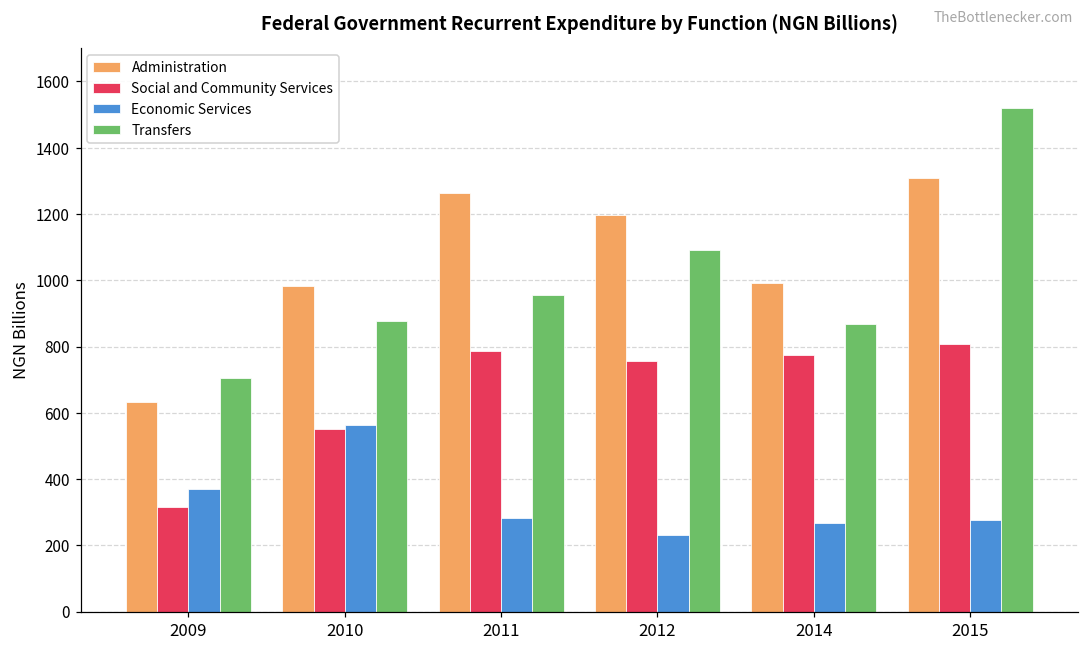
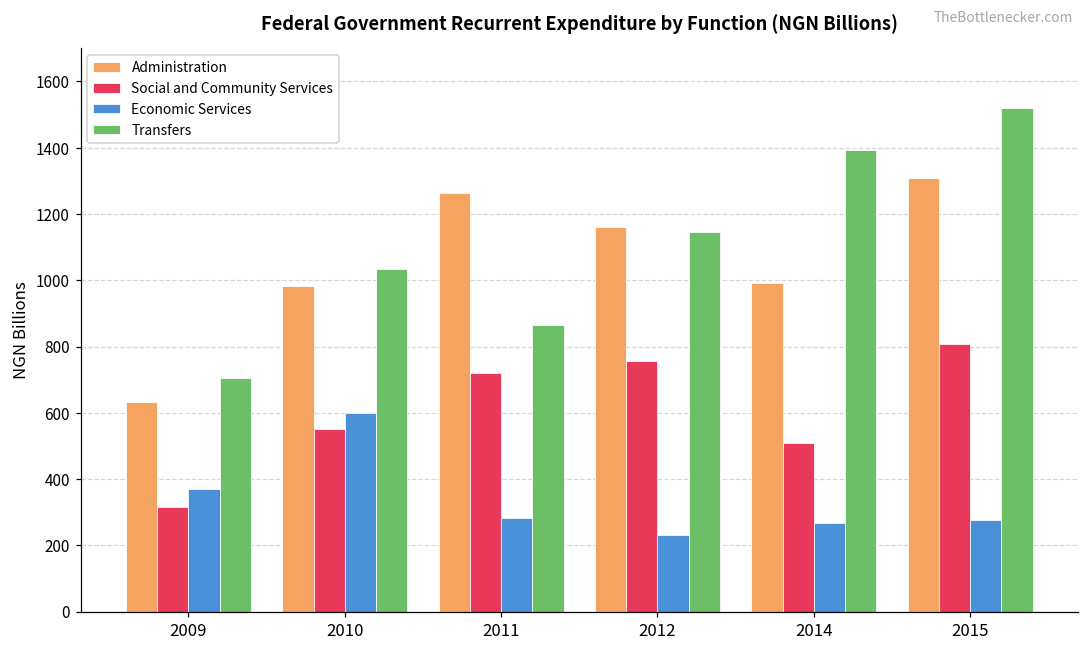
Economic Services, 2010: 560 -> 600
Transfers, 2010: 880 -> 1030
Social and Community Services, 2011: 790 -> 720
Transfers, 2011: 960 -> 870
Administration, 2012: 1200 -> 1160
Transfers, 2012: 1090 -> 1150
Social and Community Services, 2014: 770 -> 510
Transfers, 2014: 870 -> 1390
